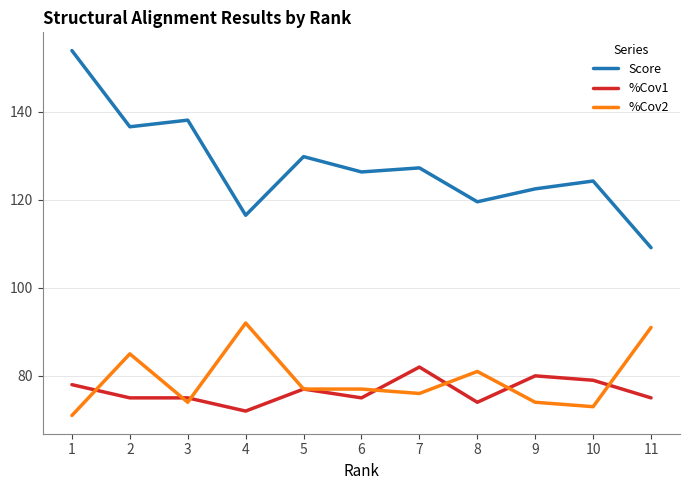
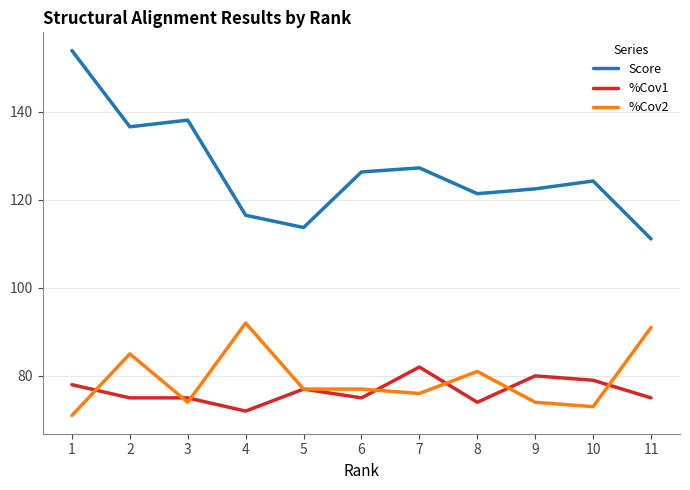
Score, 5: 130 -> 114
Score, 8: 120 -> 121
Score, 11: 109 -> 111
